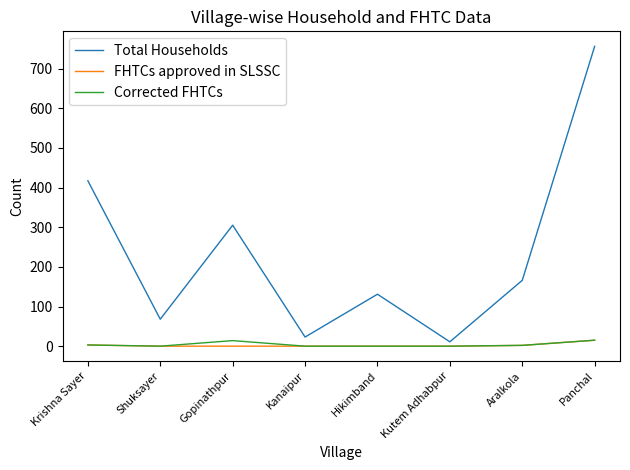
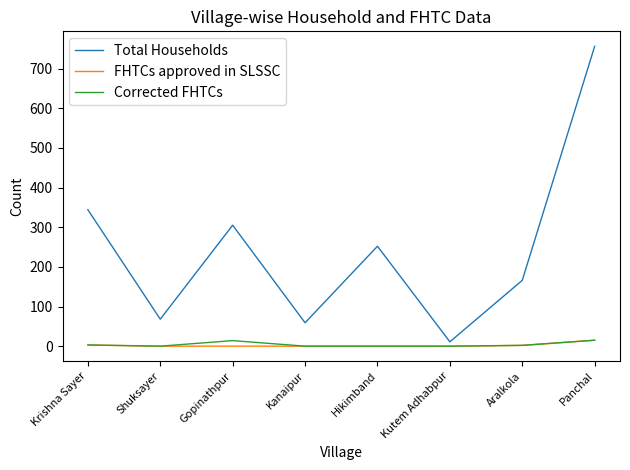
Total Households, Krishna Sayer: 420 -> 340
Total Households, Kanaipur: 20 -> 60
Total Households, Hikimband: 130 -> 250
